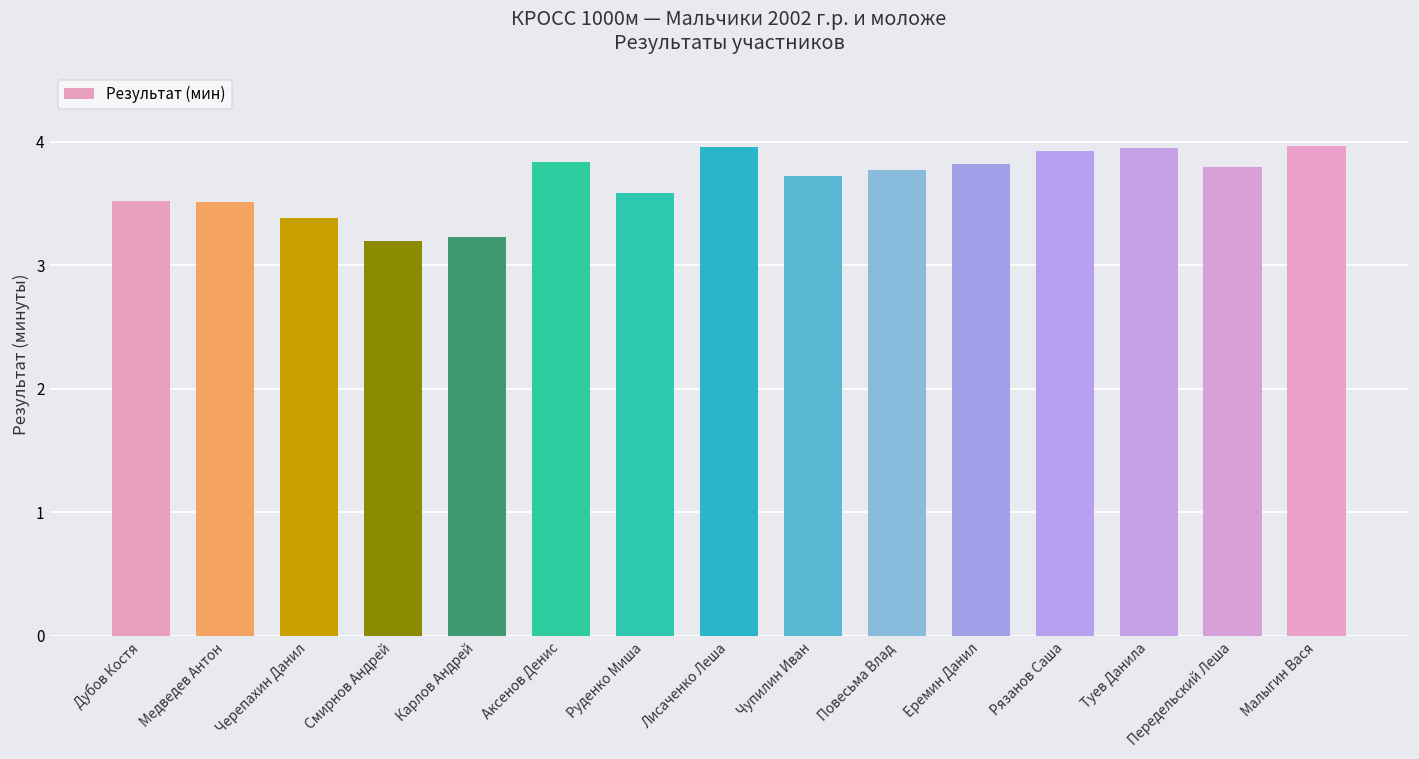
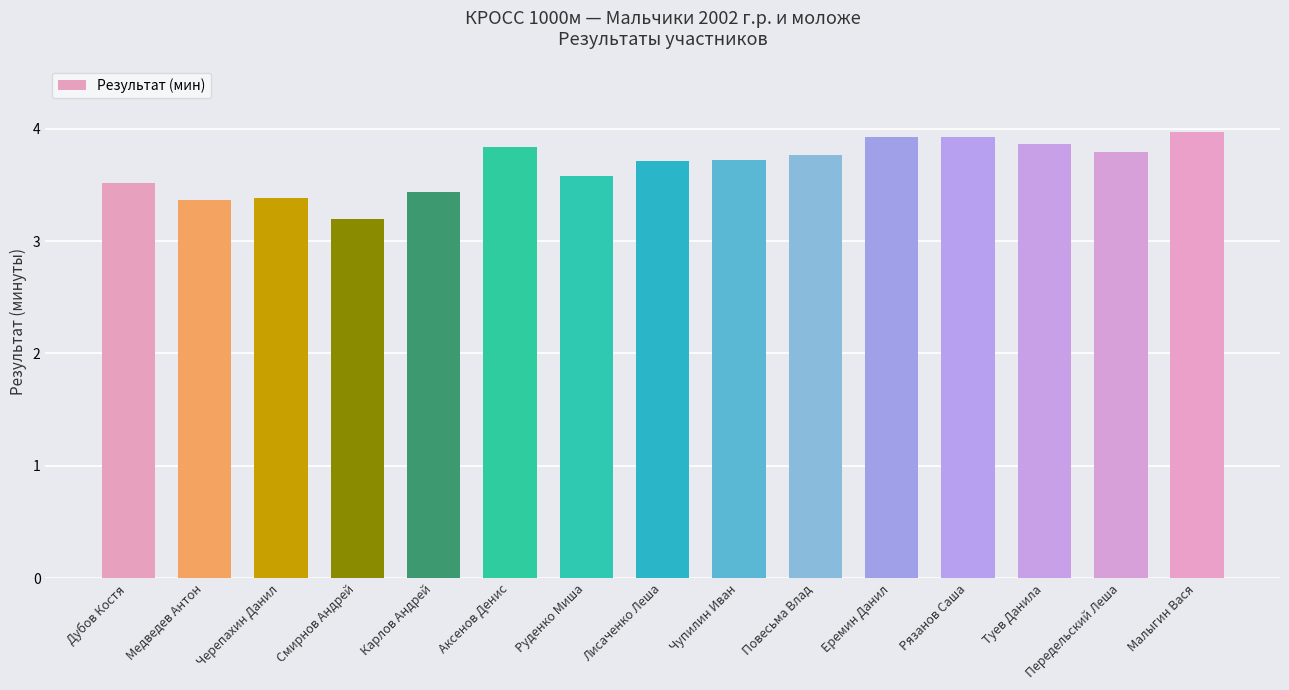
Медведев Антон: 3.51 -> 3.37
Карлов Андрей: 3.23 -> 3.43
Лисаченко Леша: 3.96 -> 3.72
Еремин Данил: 3.82 -> 3.93
Туев Данила: 3.95 -> 3.87
